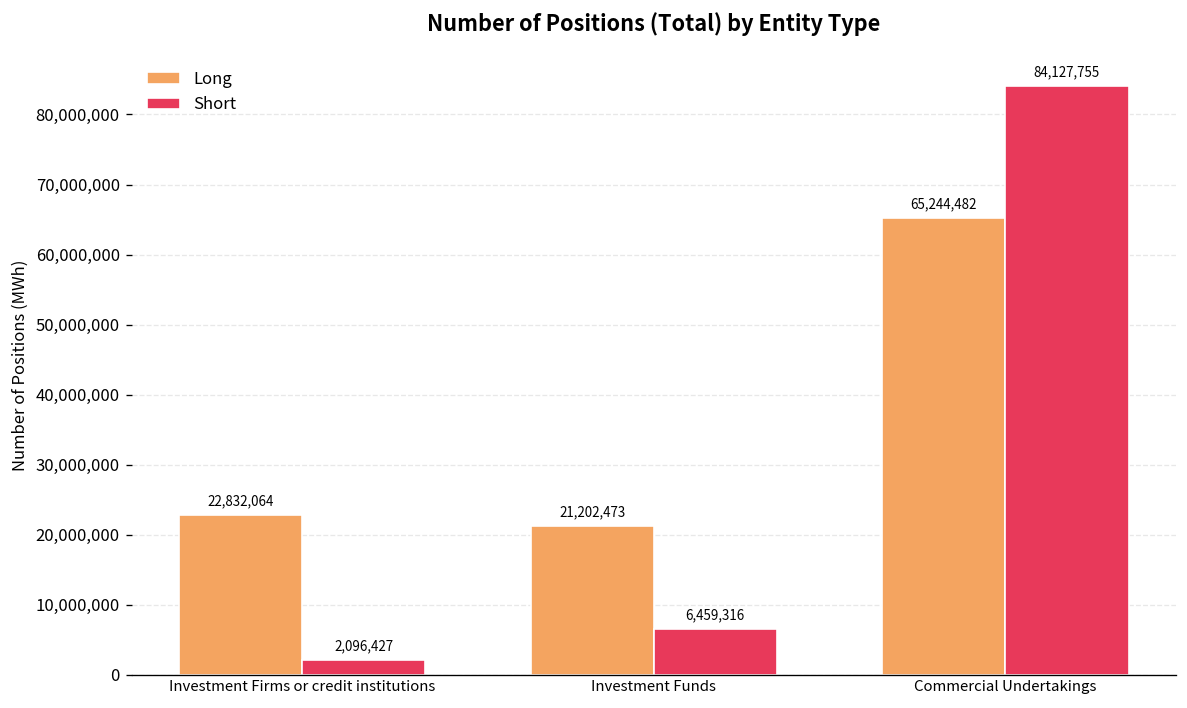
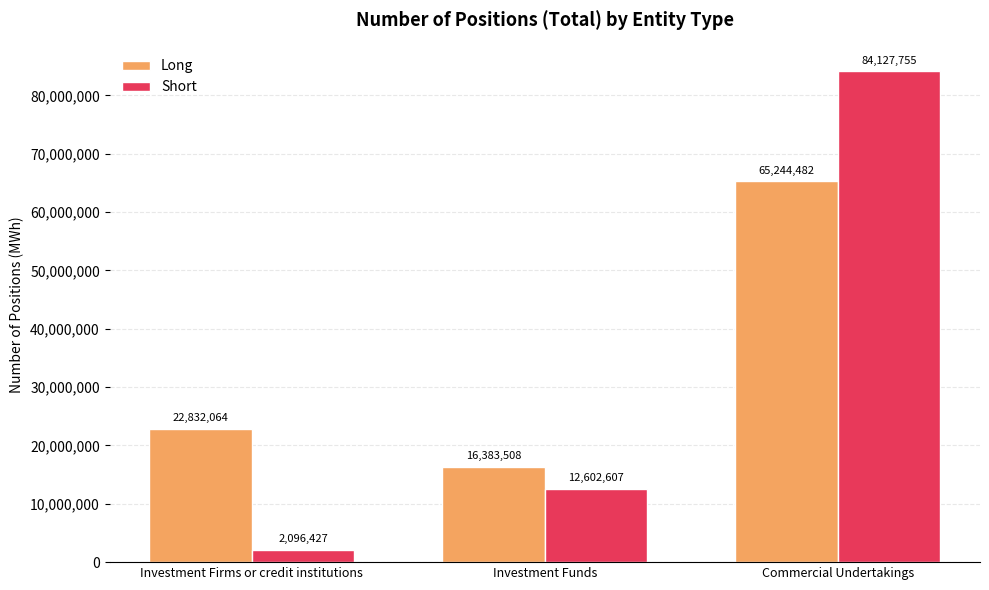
Long, Investment Funds: 21,202,473 -> 16,383,508
Short, Investment Funds: 6,459,316 -> 12,602,607
